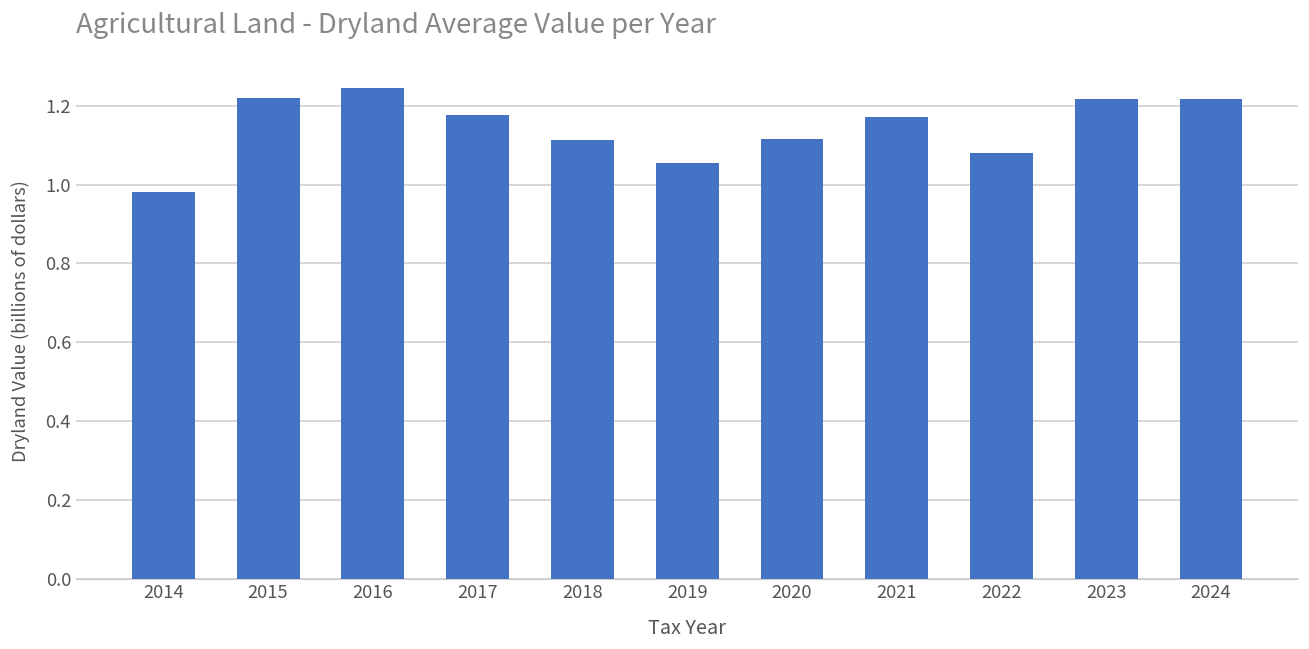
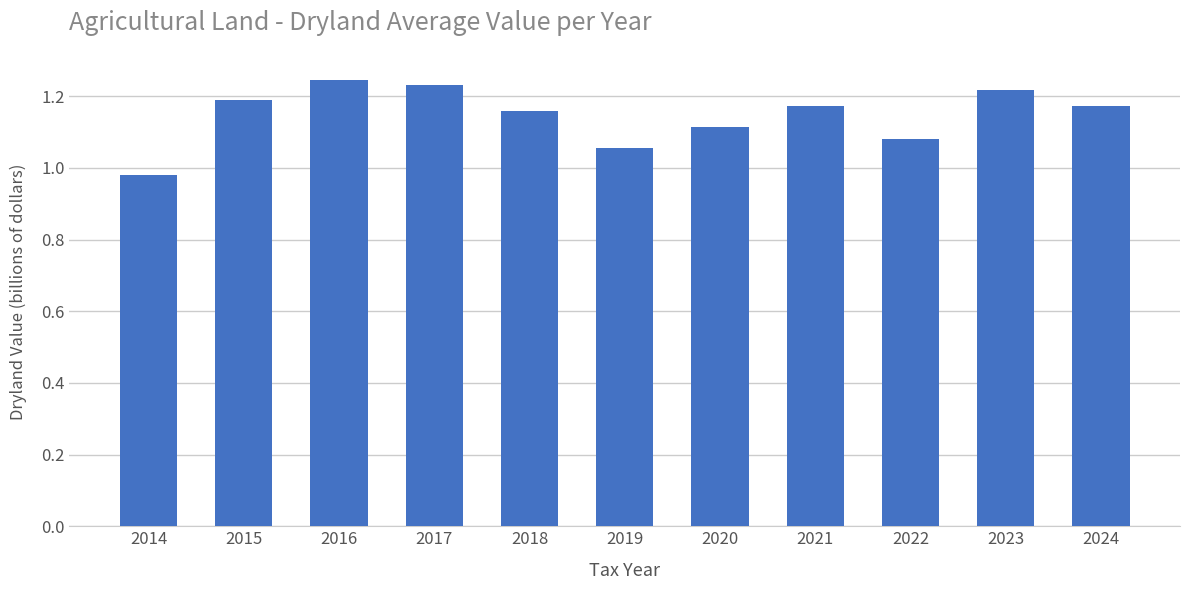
2015: 1.22 -> 1.19
2017: 1.18 -> 1.23
2018: 1.11 -> 1.16
2024: 1.22 -> 1.17
